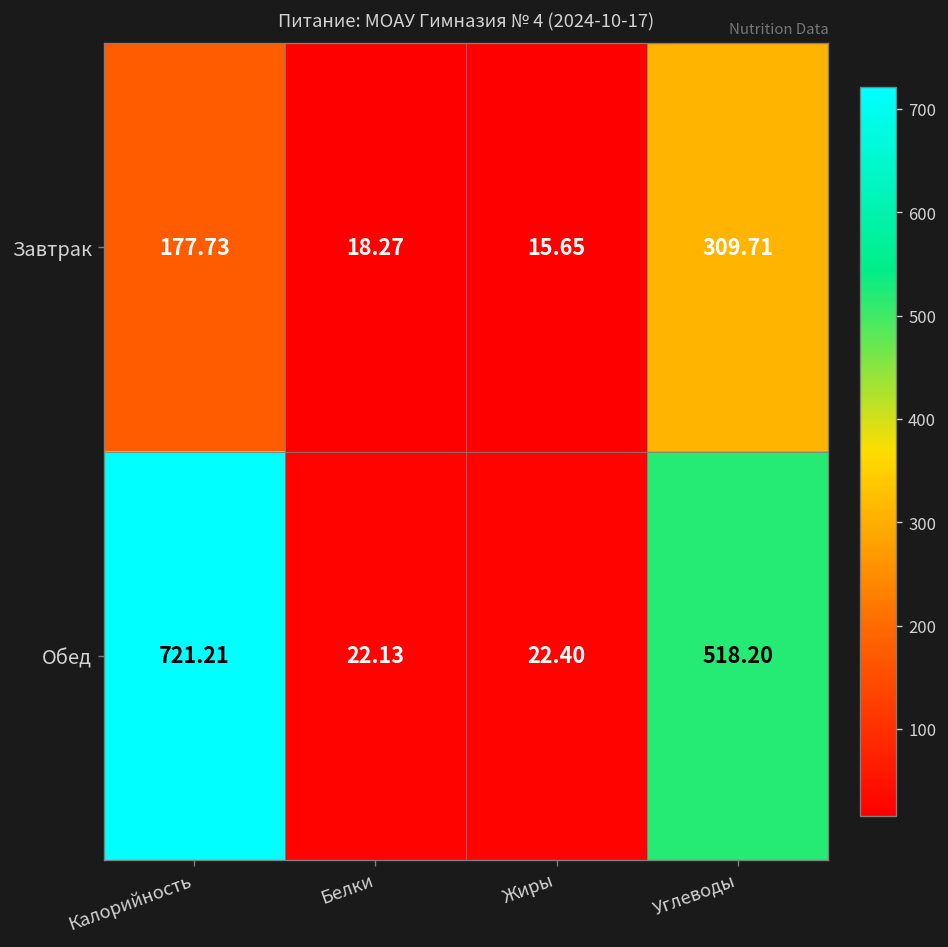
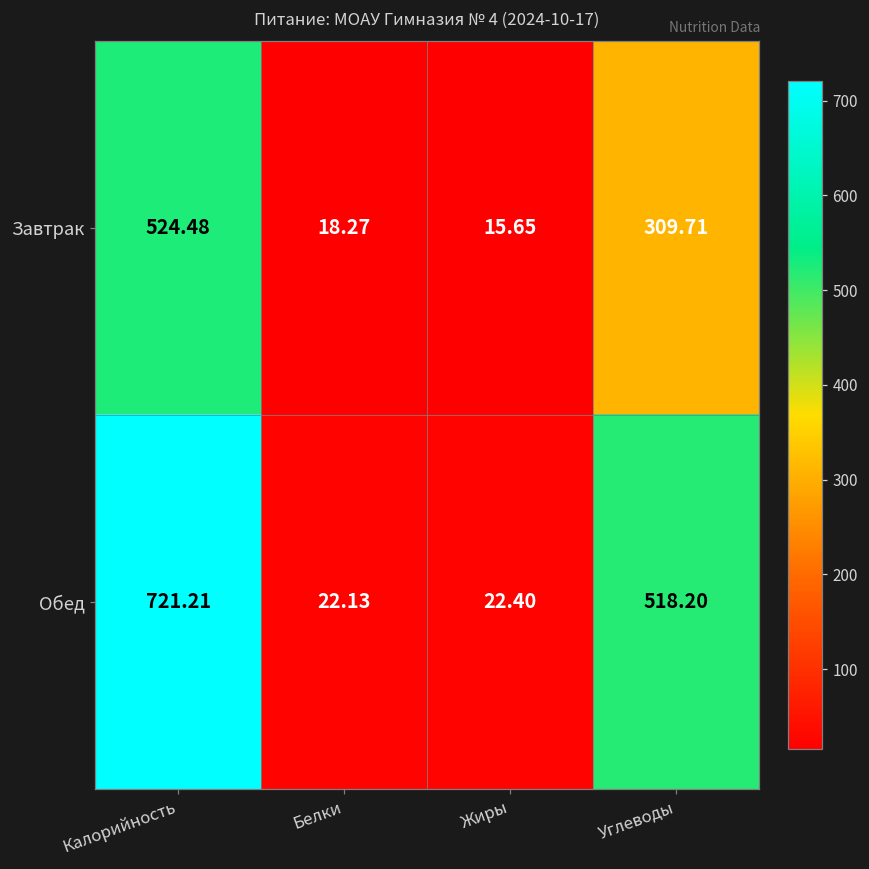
Завтрак, Калорийность: 177.73 -> 524.48
